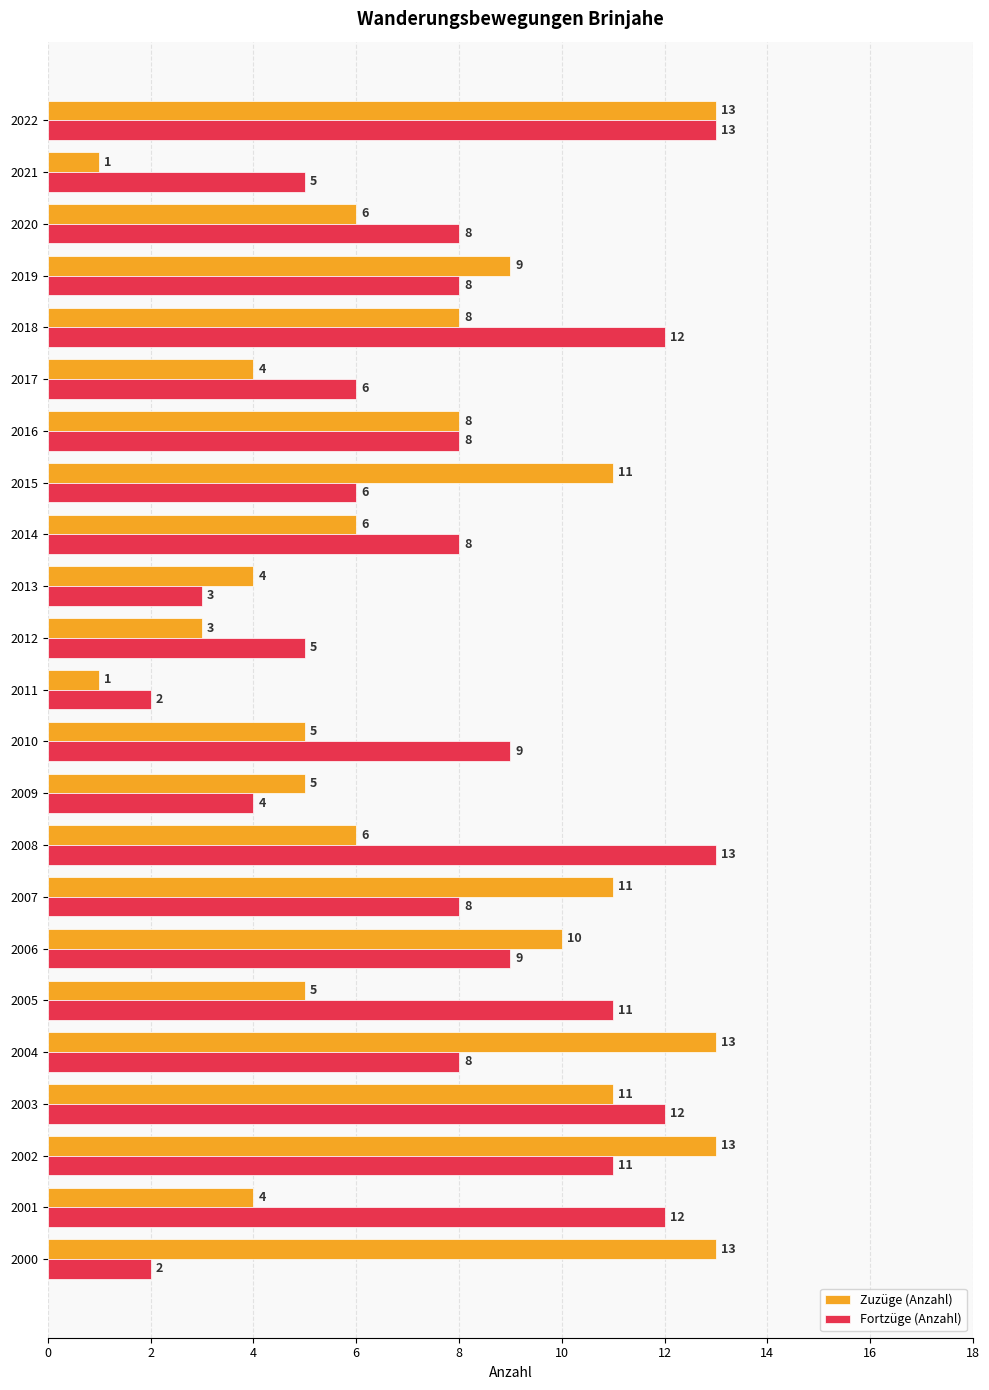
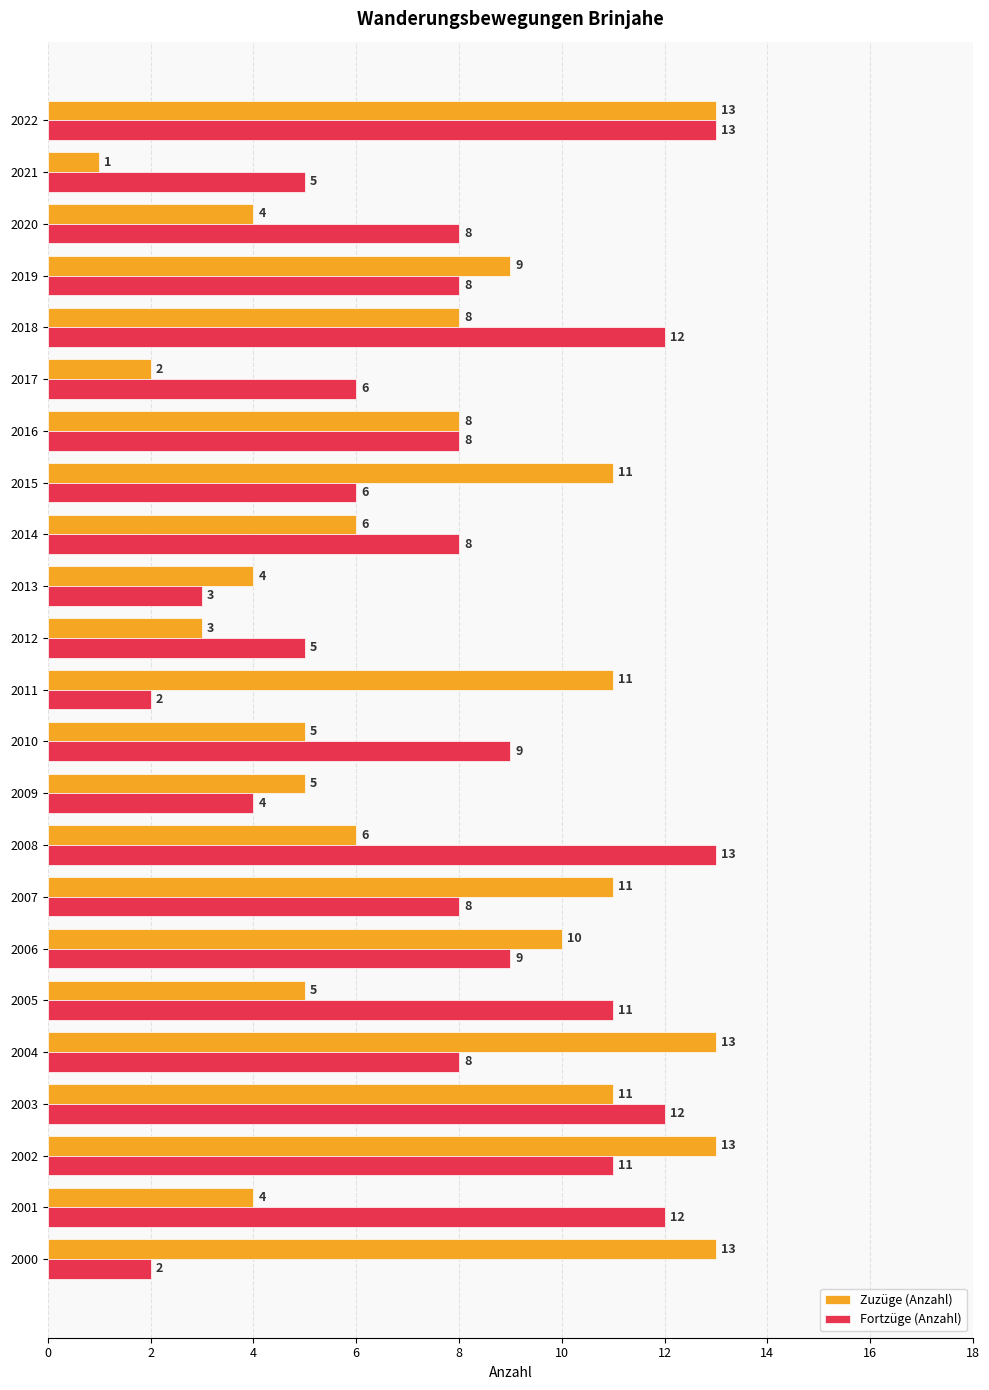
Zuzüge (Anzahl), 2020: 6 -> 4
Zuzüge (Anzahl), 2017: 4 -> 2
Zuzüge (Anzahl), 2011: 1 -> 11
